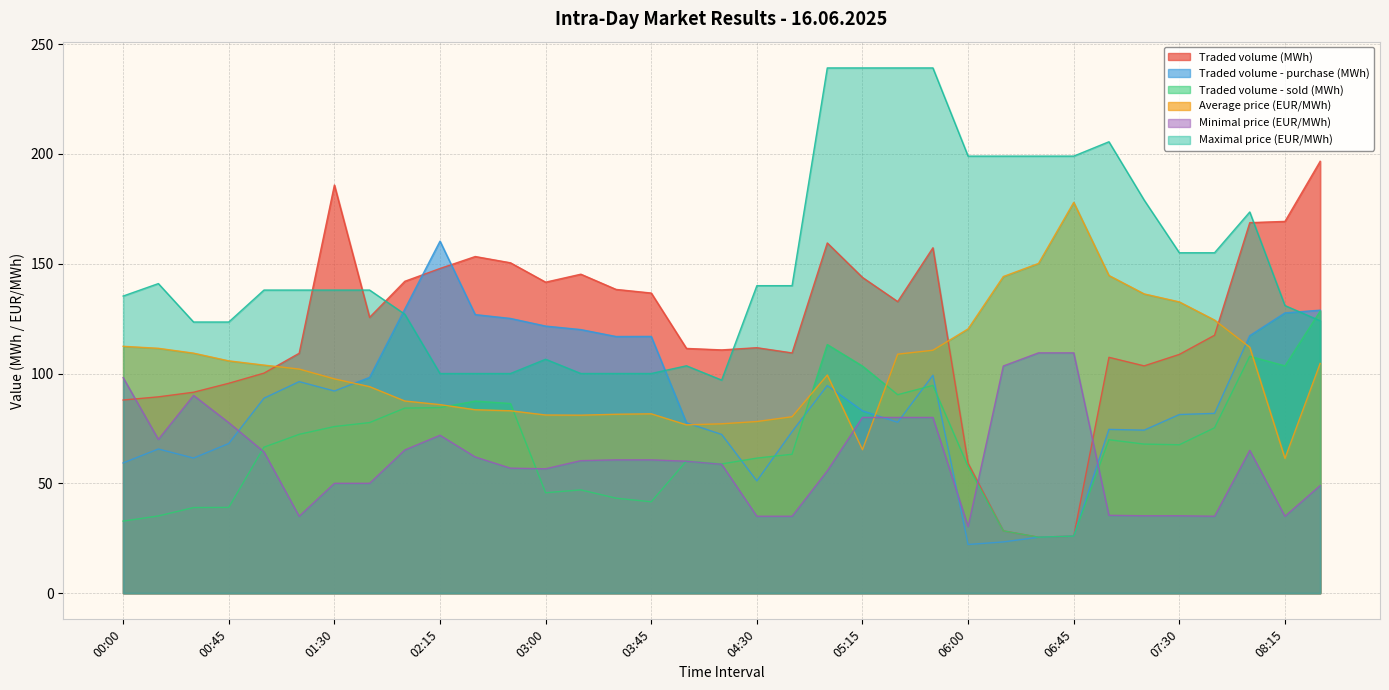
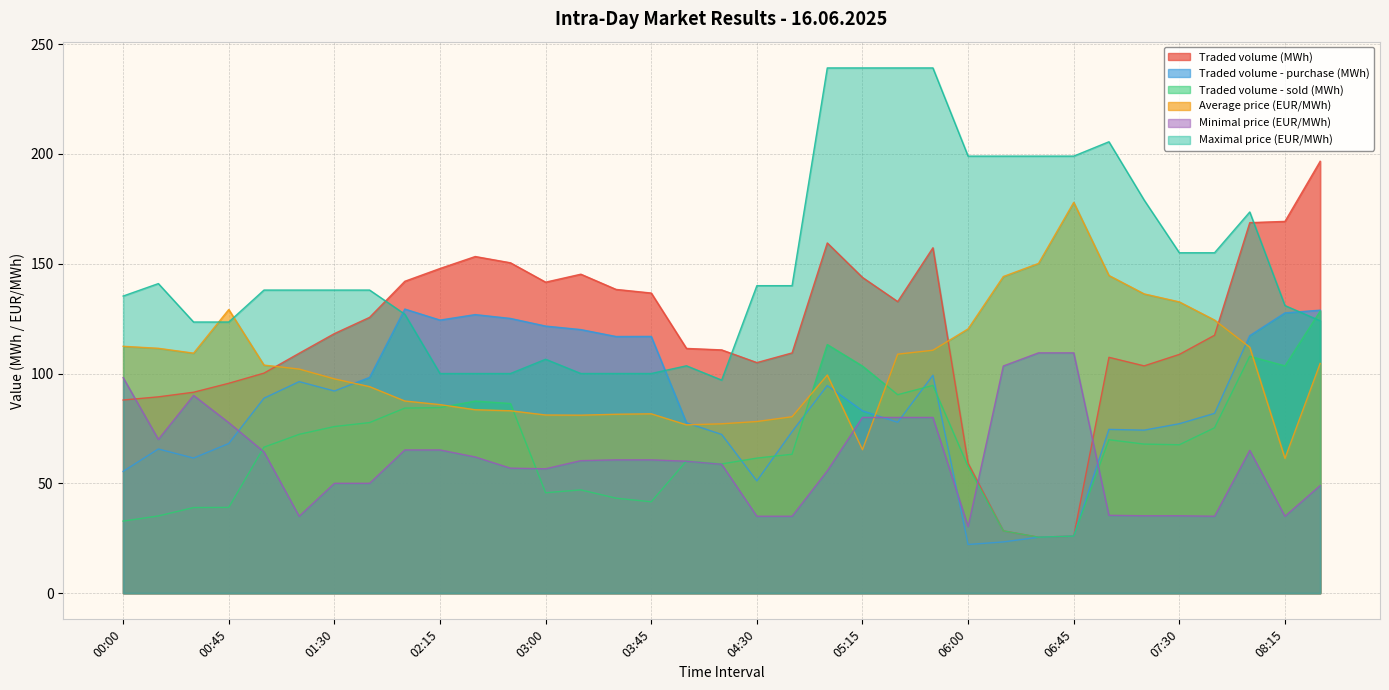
Traded volume - purchase (MWh), 00:00: 59 -> 55
Average price (EUR/MWh), 00:45: 106 -> 129
Traded volume (MWh), 01:30: 186 -> 118
Traded volume - purchase (MWh), 02:15: 160 -> 124
Minimal price (EUR/MWh), 02:15: 72 -> 65
Traded volume (MWh), 04:30: 112 -> 105
Traded volume - purchase (MWh), 07:30: 81 -> 77
